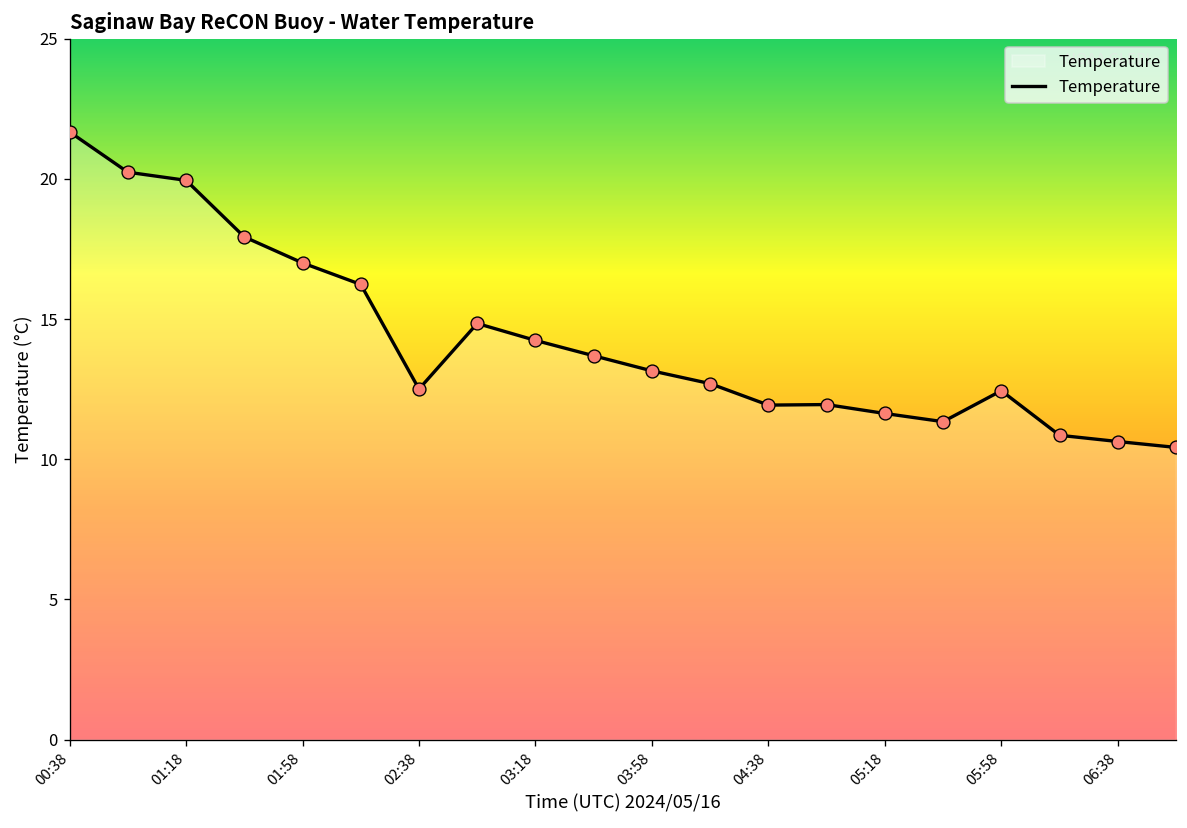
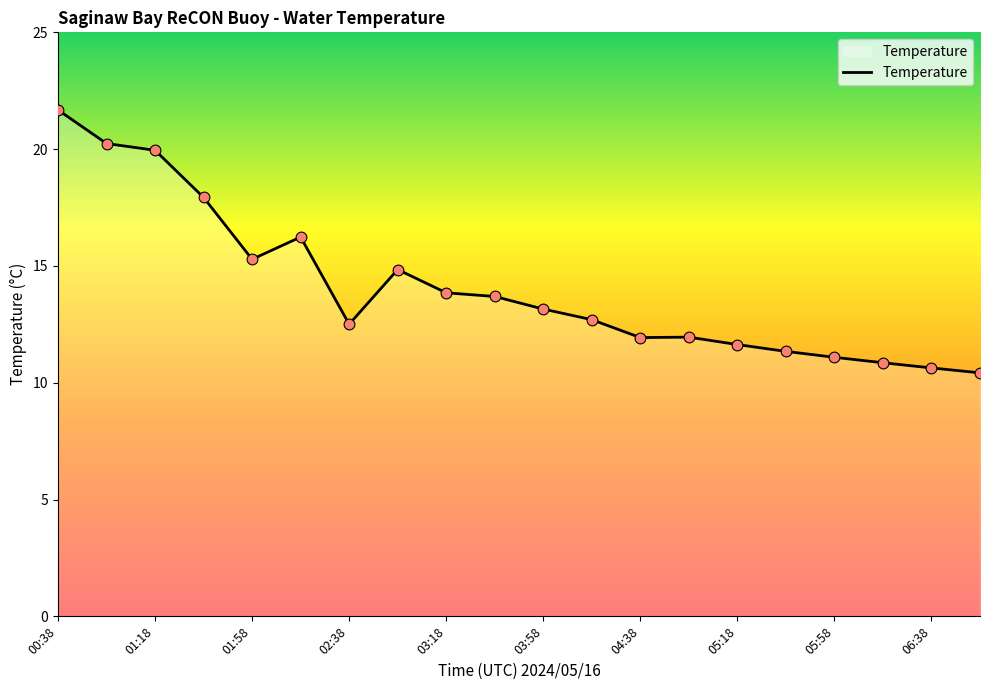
01:58: 17.0 -> 15.3
03:18: 14.2 -> 13.9
05:58: 12.4 -> 11.1
